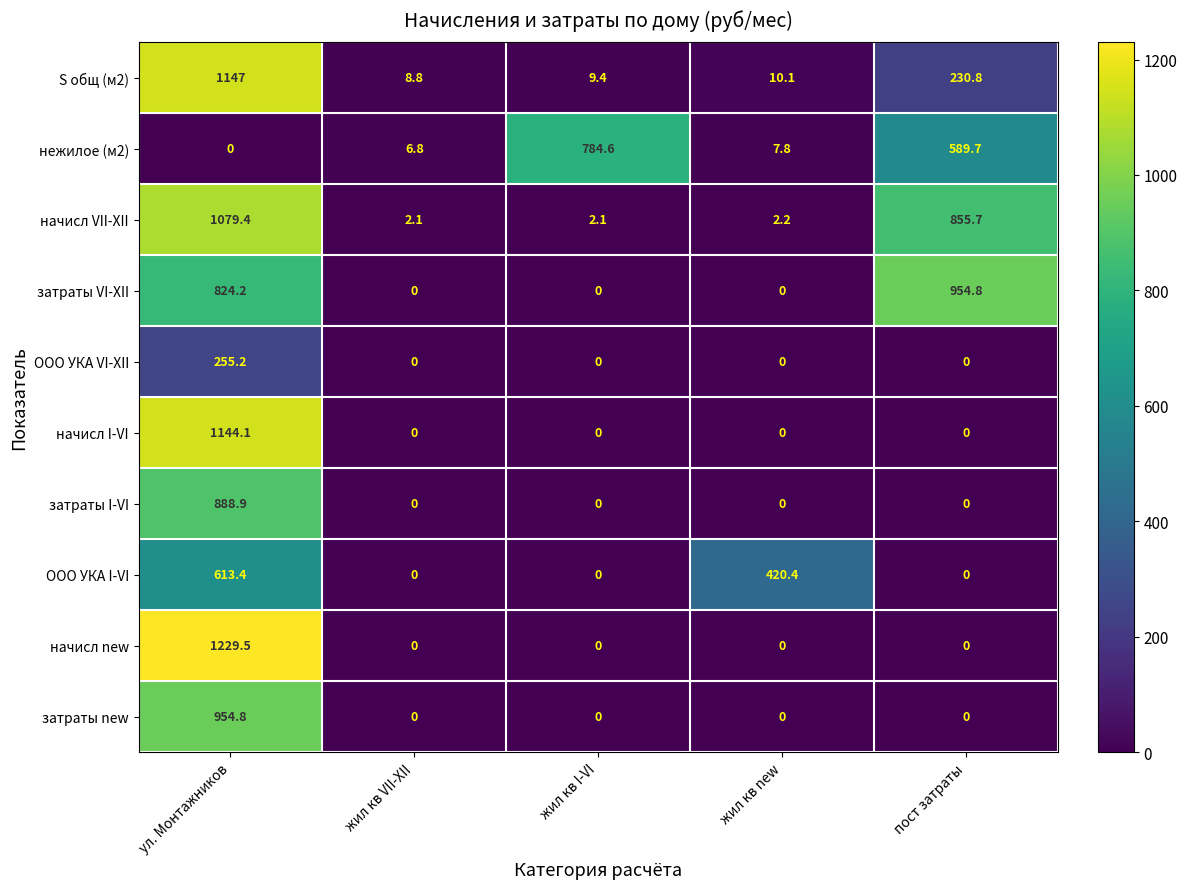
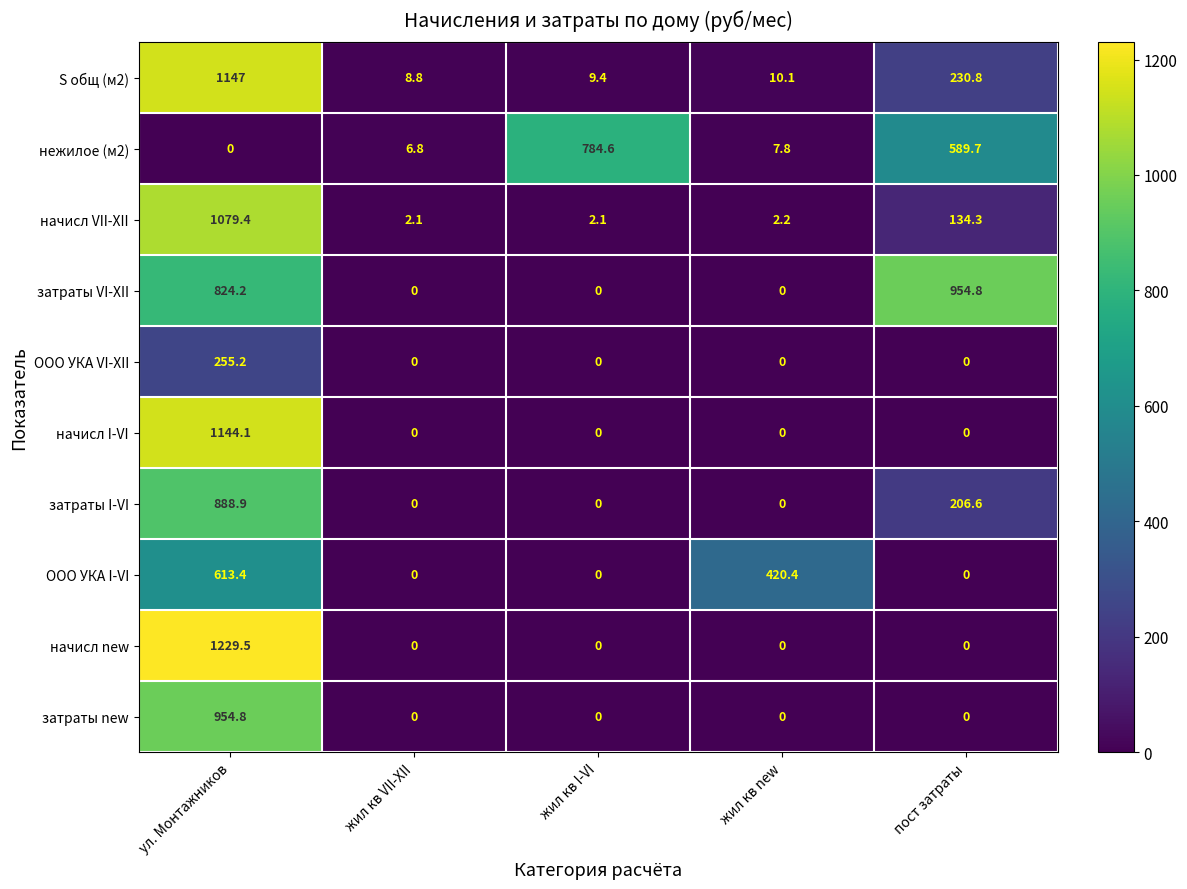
начисл VII-XII, пост затраты: 855.7 -> 134.3
затраты I-VI, пост затраты: 0 -> 206.6
